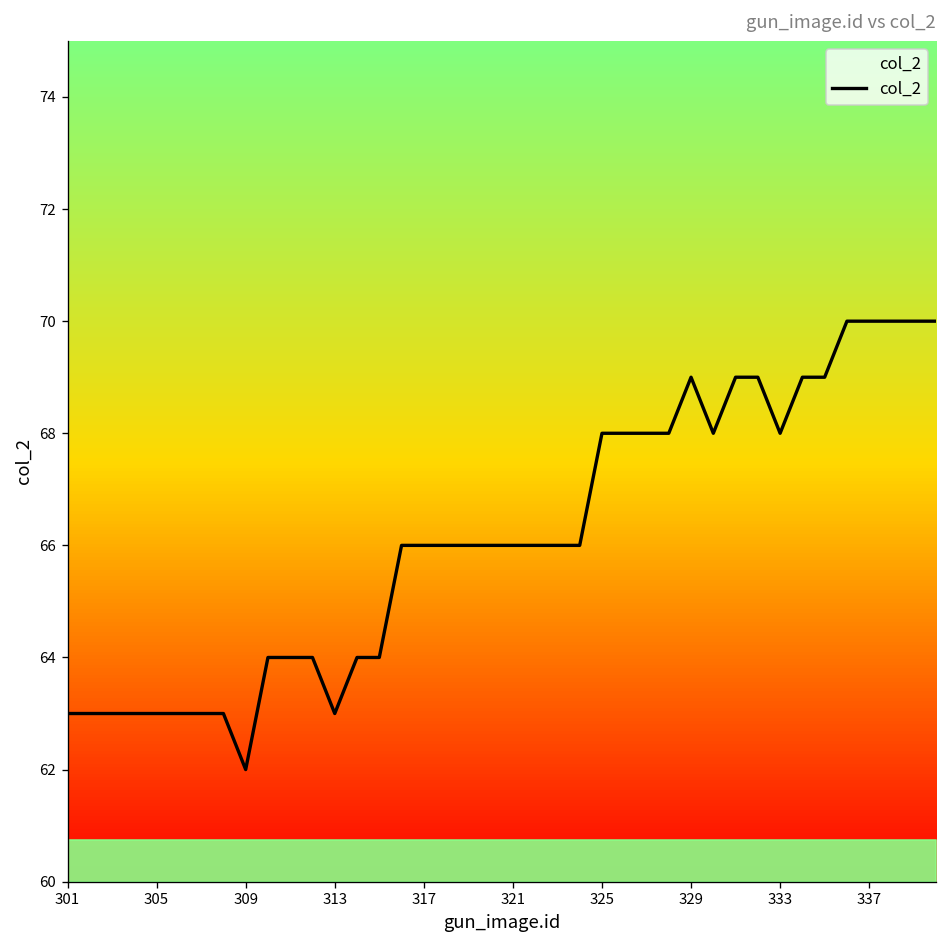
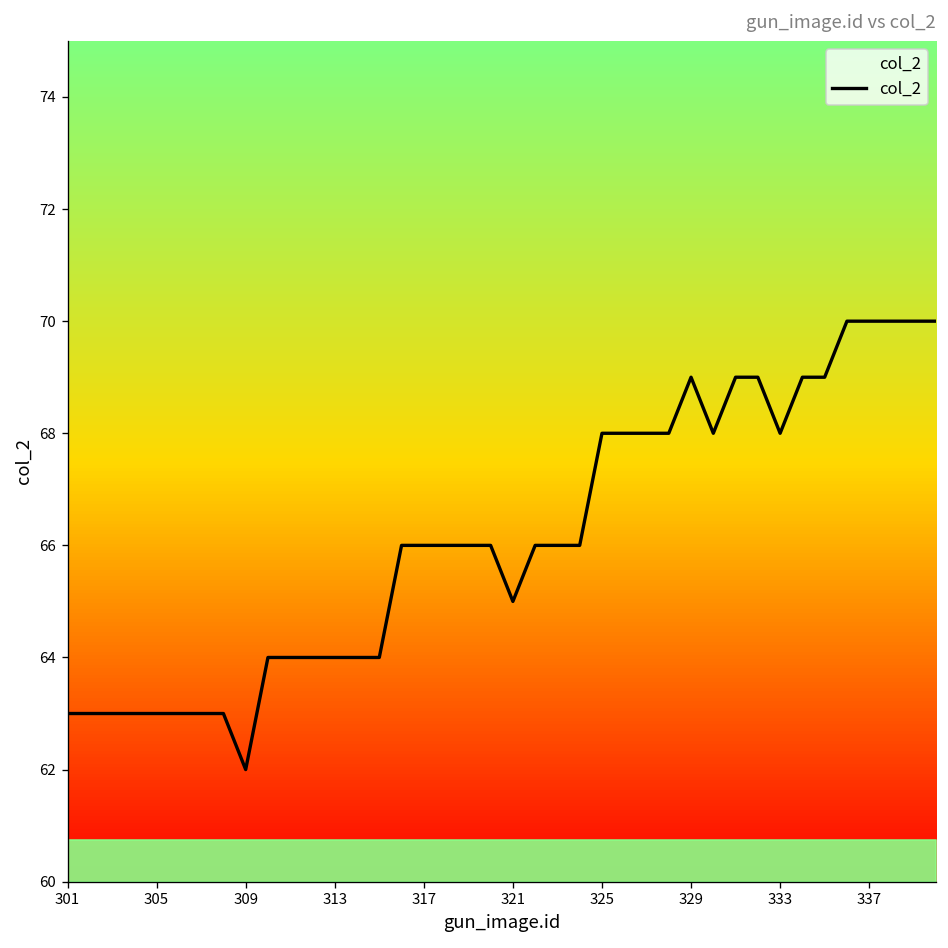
col_2, 313: 63 -> 64
col_2, 321: 66 -> 65
